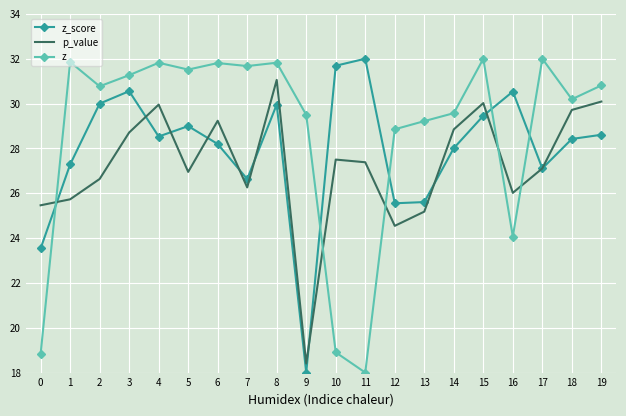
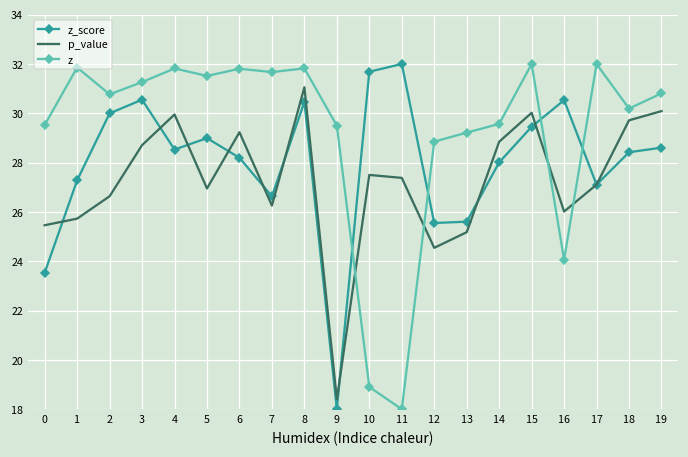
z, 0: 18.8 -> 29.5
z_score, 8: 30.0 -> 30.5
